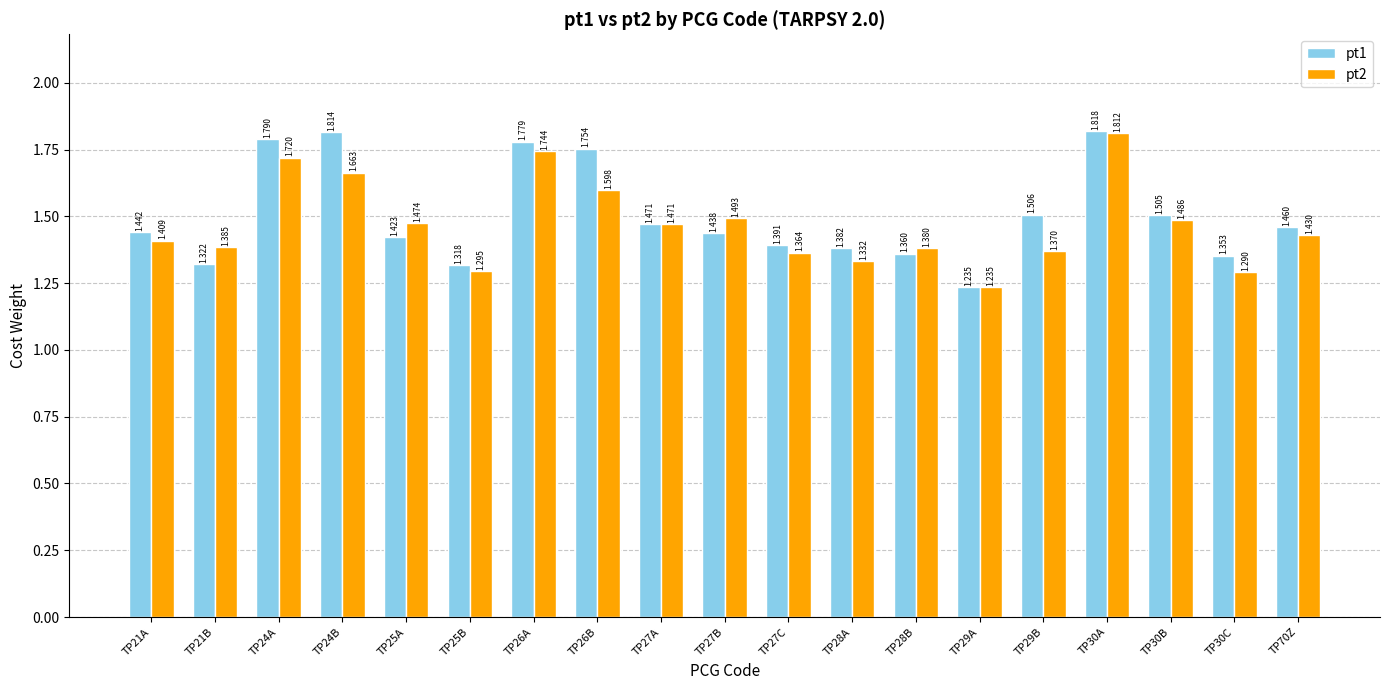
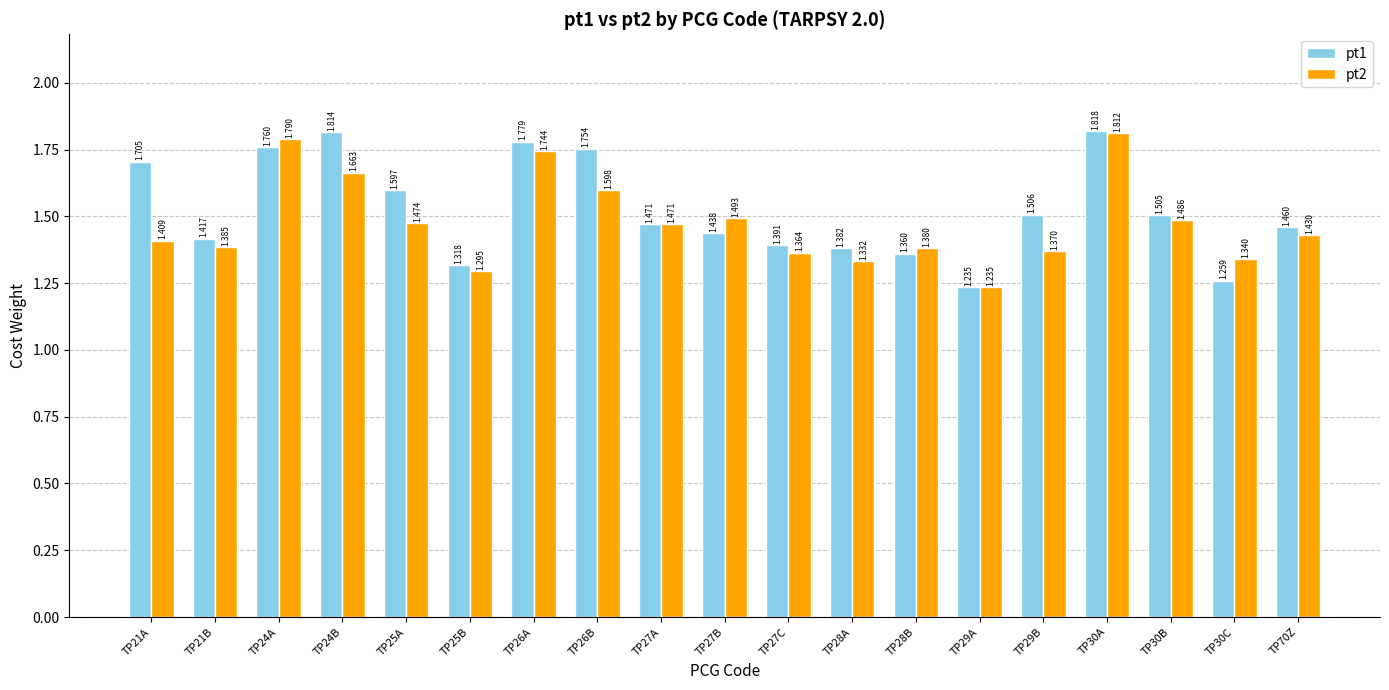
pt1, TP21A: 1.442 -> 1.705
pt1, TP21B: 1.322 -> 1.417
pt1, TP24A: 1.790 -> 1.760
pt2, TP24A: 1.720 -> 1.790
pt1, TP25A: 1.423 -> 1.597
pt1, TP30C: 1.353 -> 1.259
pt2, TP30C: 1.290 -> 1.340
